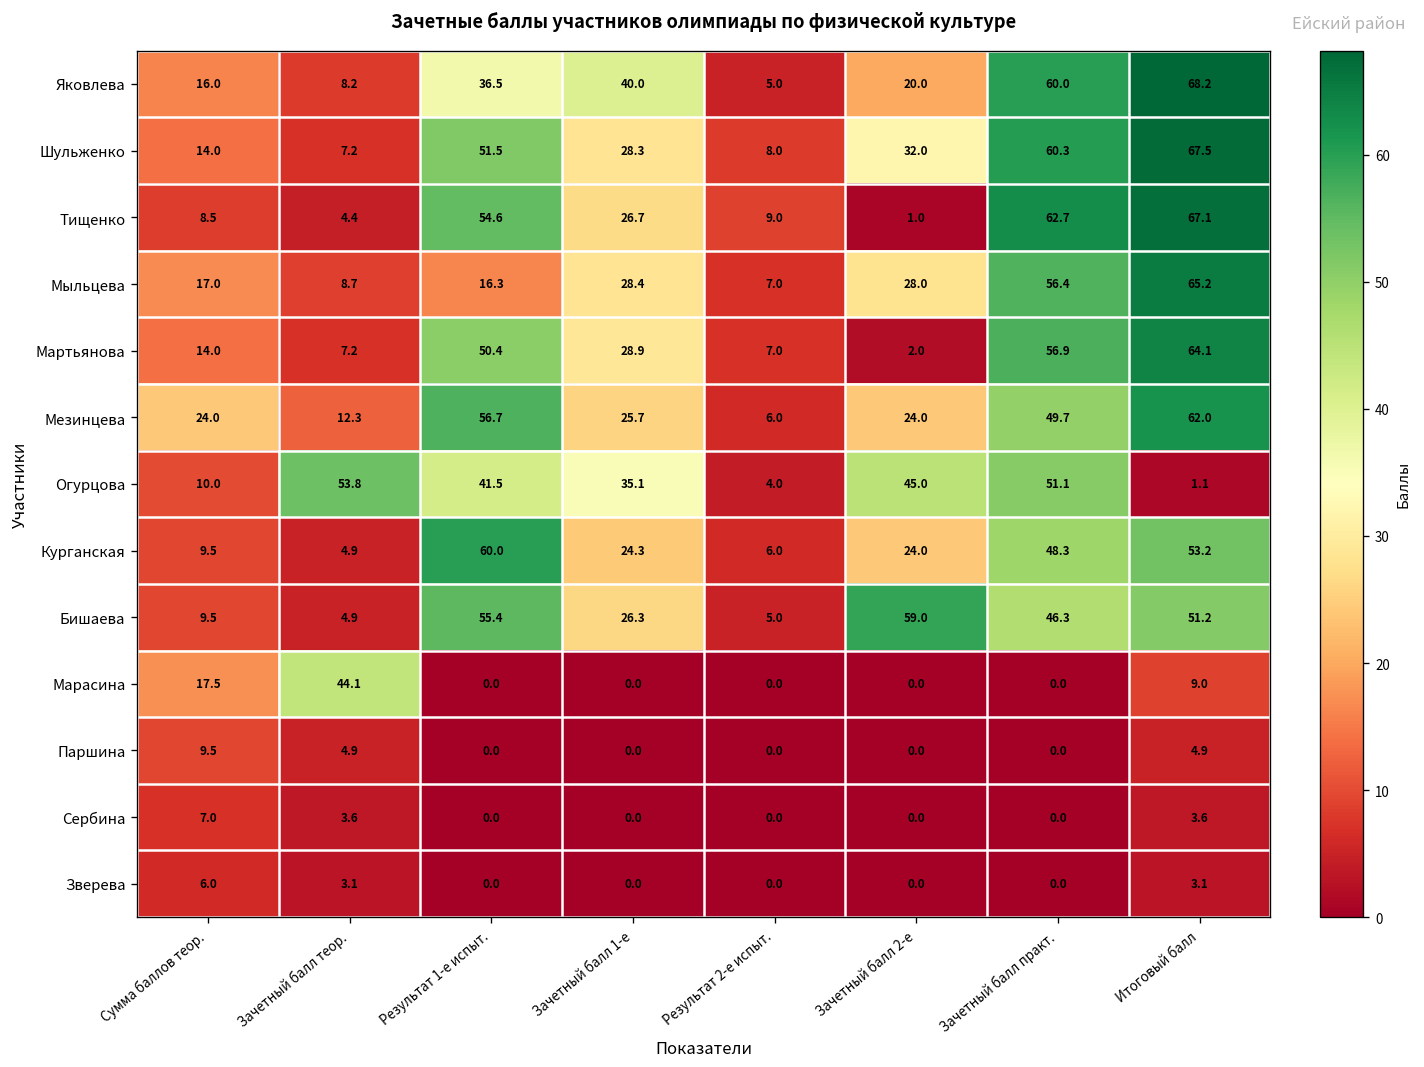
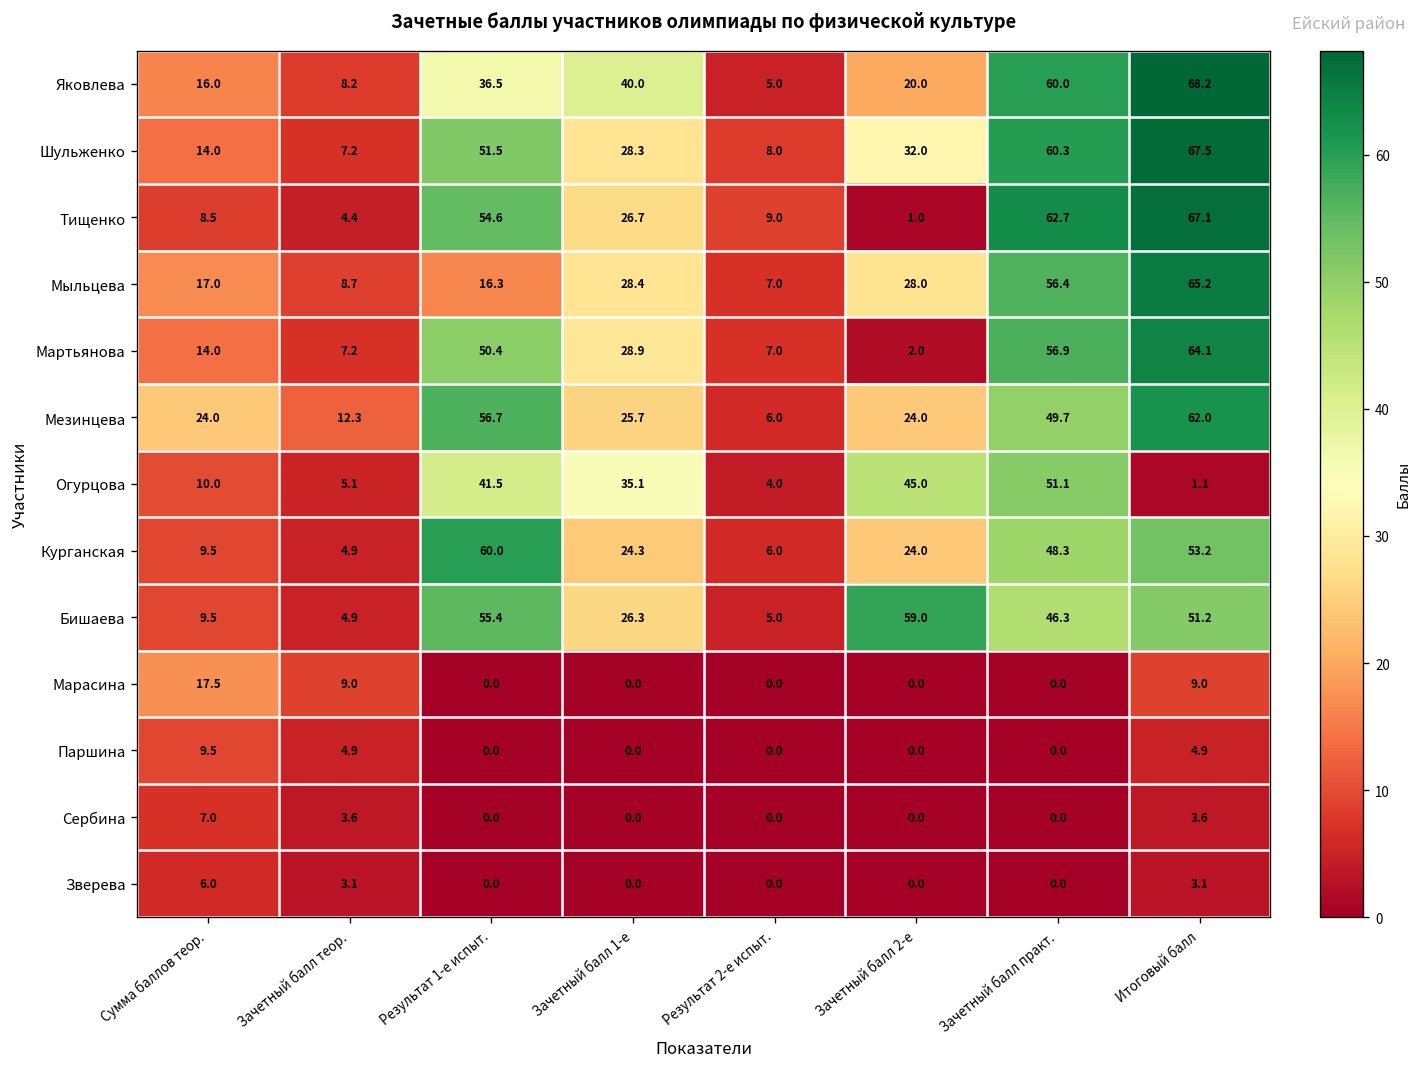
Огурцова, Зачетный балл теор.: 53.8 -> 5.1
Марасина, Зачетный балл теор.: 44.1 -> 9.0
